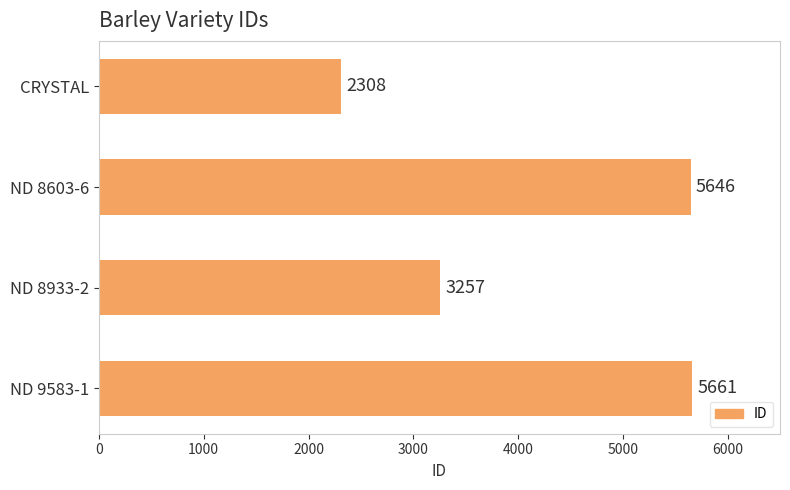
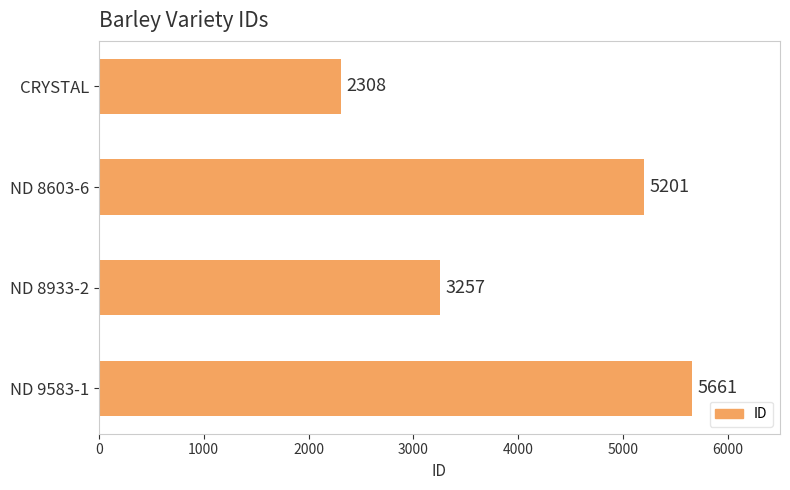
ND 8603-6: 5646 -> 5201
